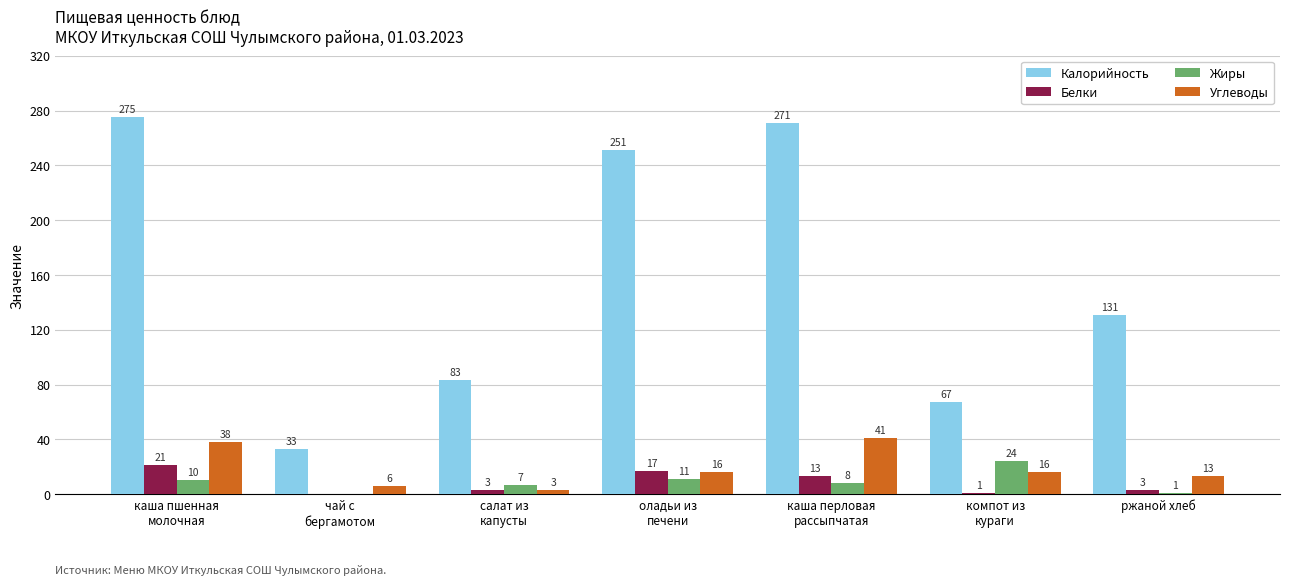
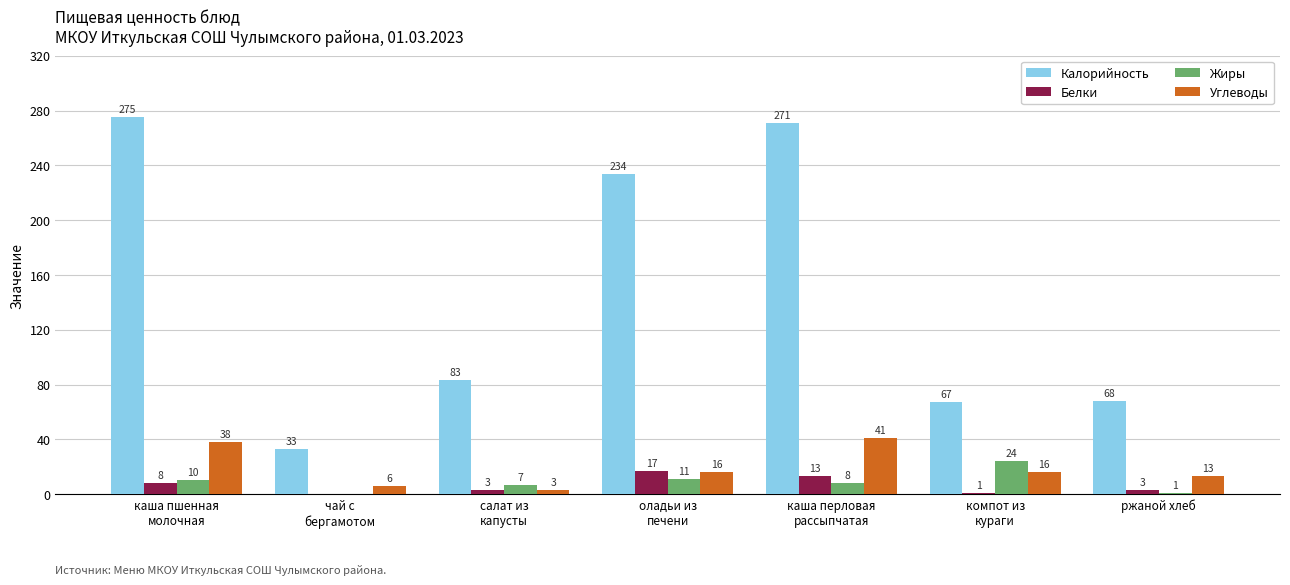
Белки, каша пшенная молочная: 21 -> 8
Калорийность, оладьи из печени: 251 -> 234
Калорийность, ржаной хлеб: 131 -> 68
